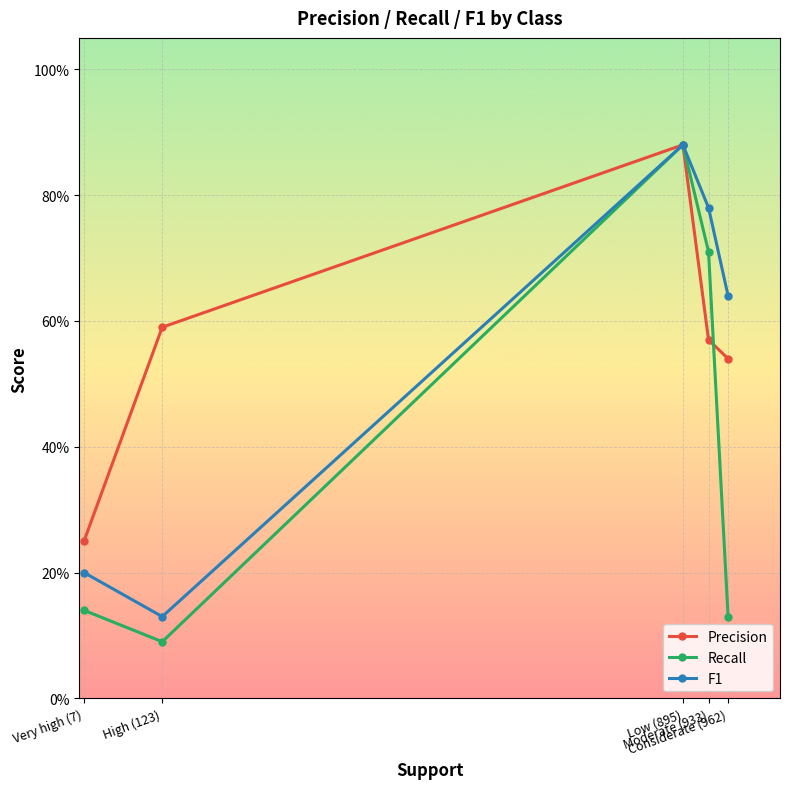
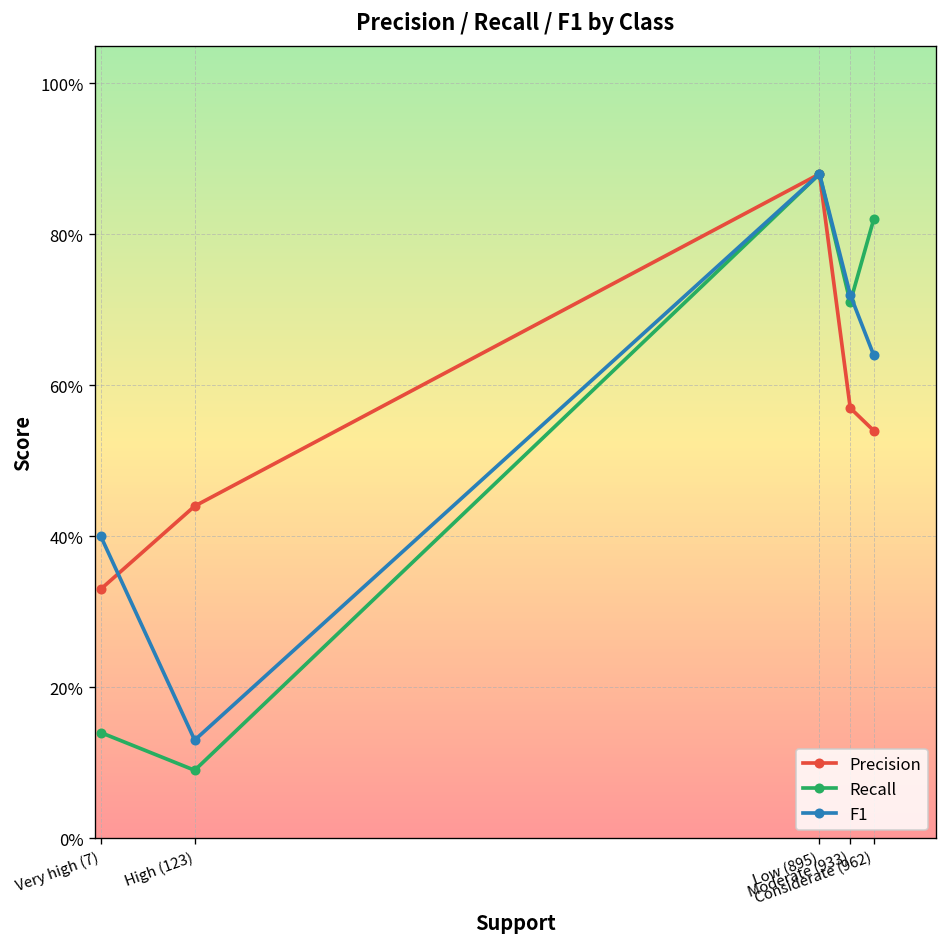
Precision, Very high (7): 25% -> 33%
F1, Very high (7): 20% -> 40%
Precision, High (123): 59% -> 44%
F1, Moderate (933): 78% -> 72%
Recall, Considerate (962): 13% -> 82%
